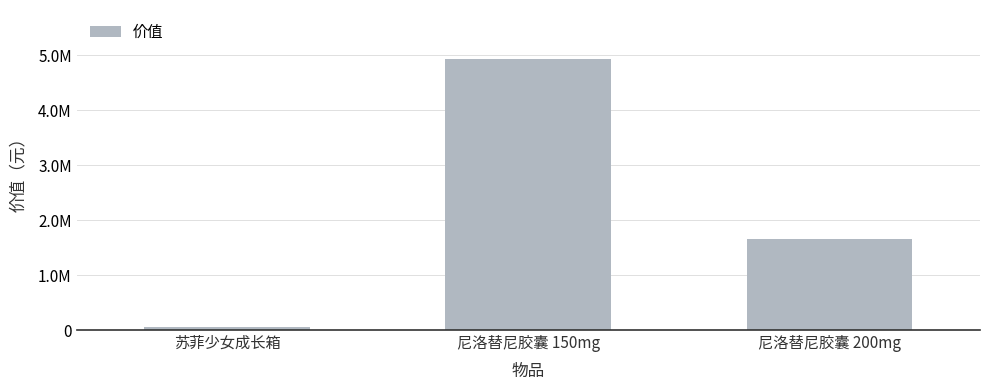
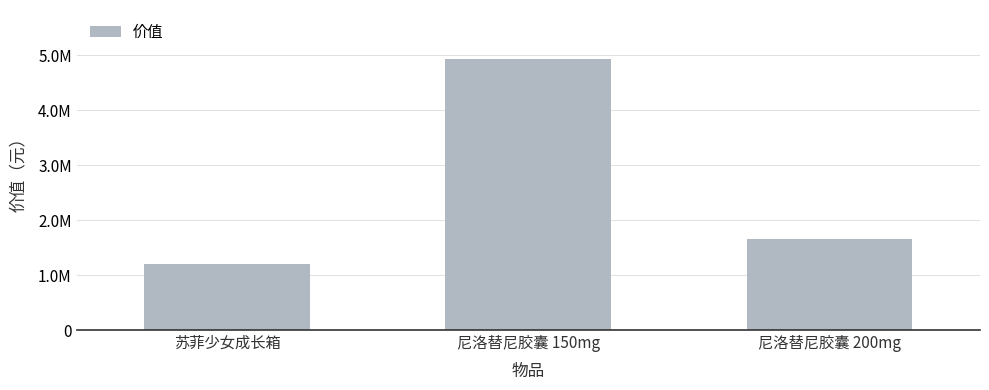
苏菲少女成长箱: 100000 -> 1200000
